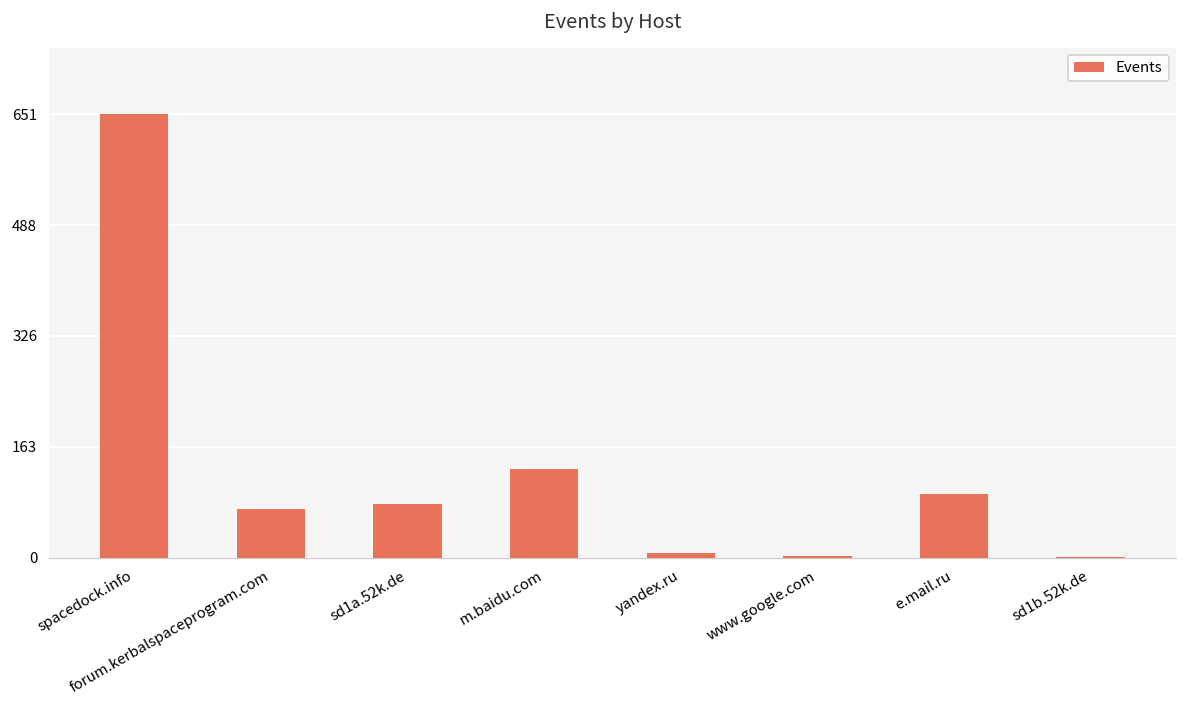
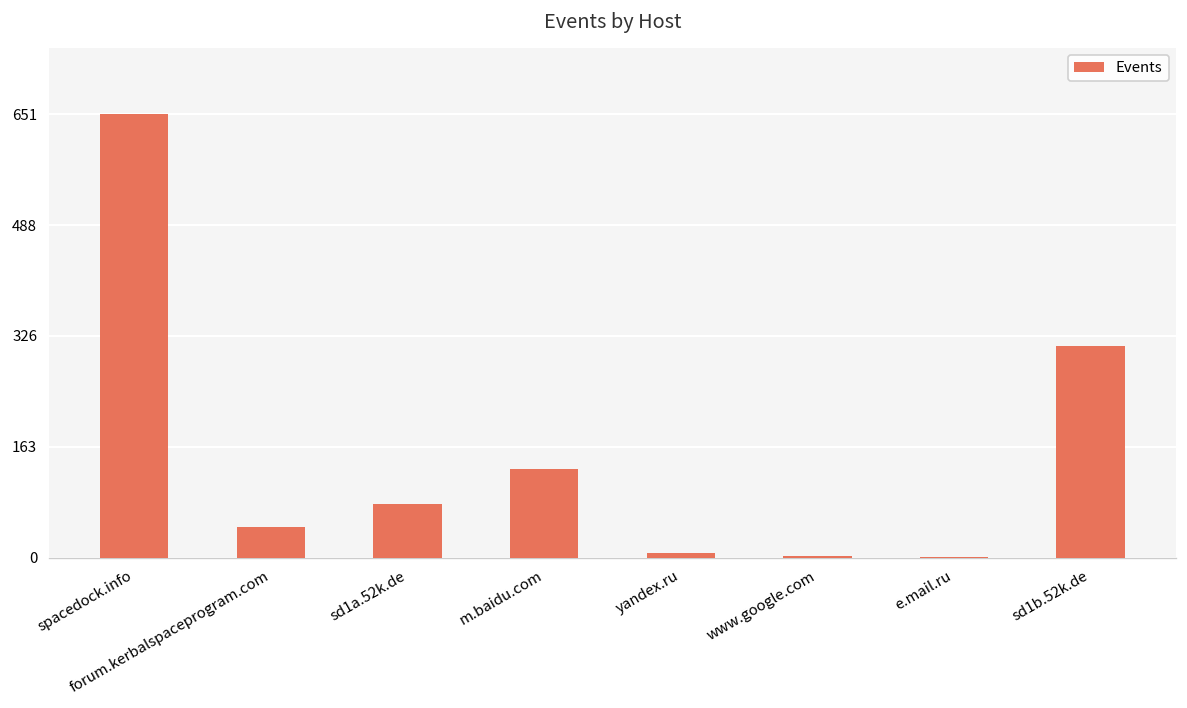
forum.kerbalspaceprogram.com: 70 -> 50
e.mail.ru: 90 -> 0
sd1b.52k.de: 0 -> 310
